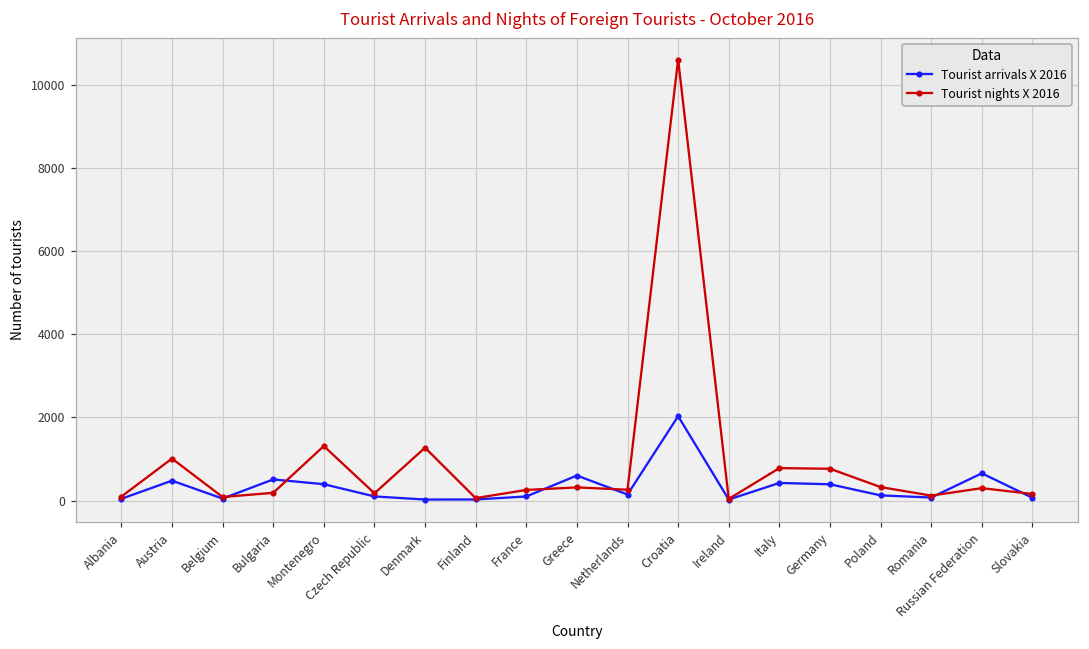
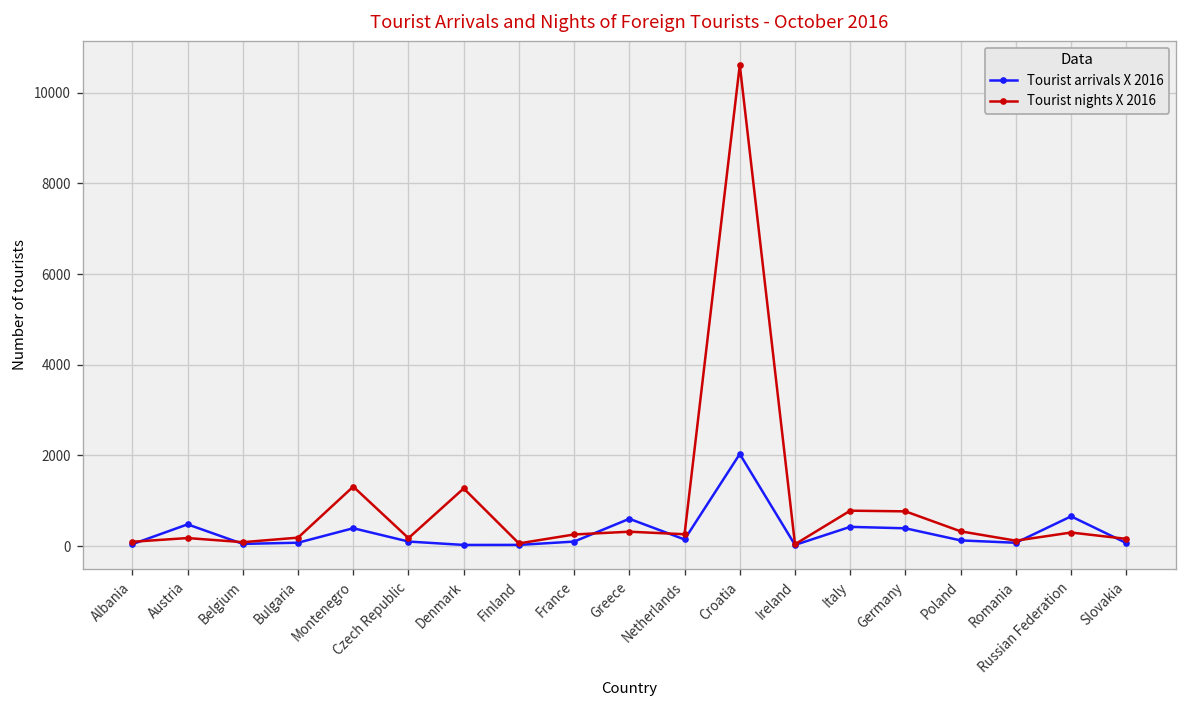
Tourist nights X 2016, Austria: 1000 -> 200
Tourist arrivals X 2016, Bulgaria: 500 -> 100
